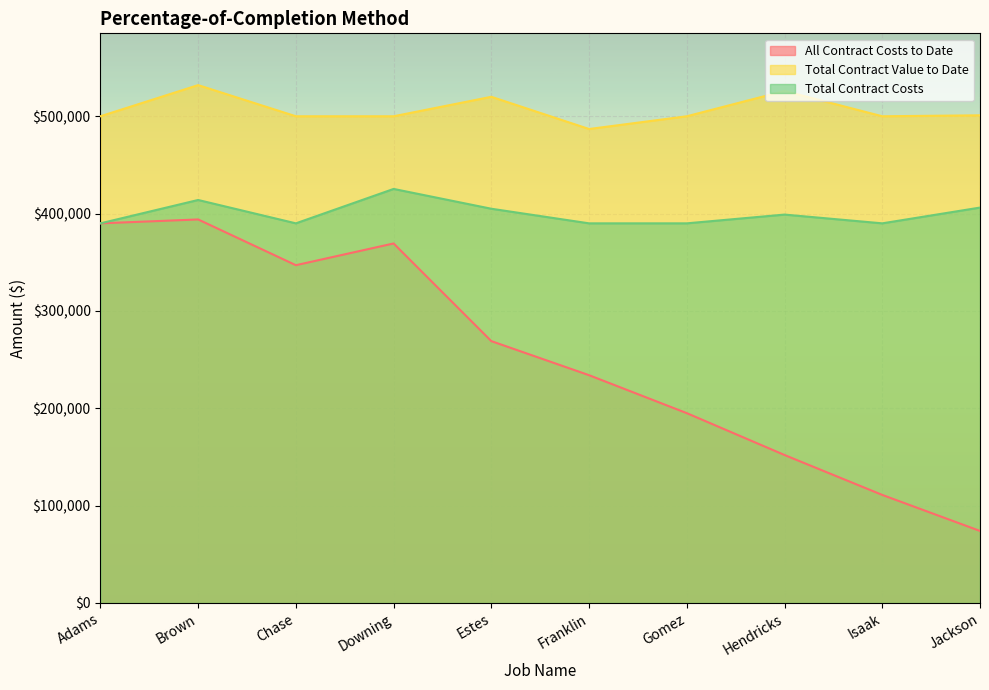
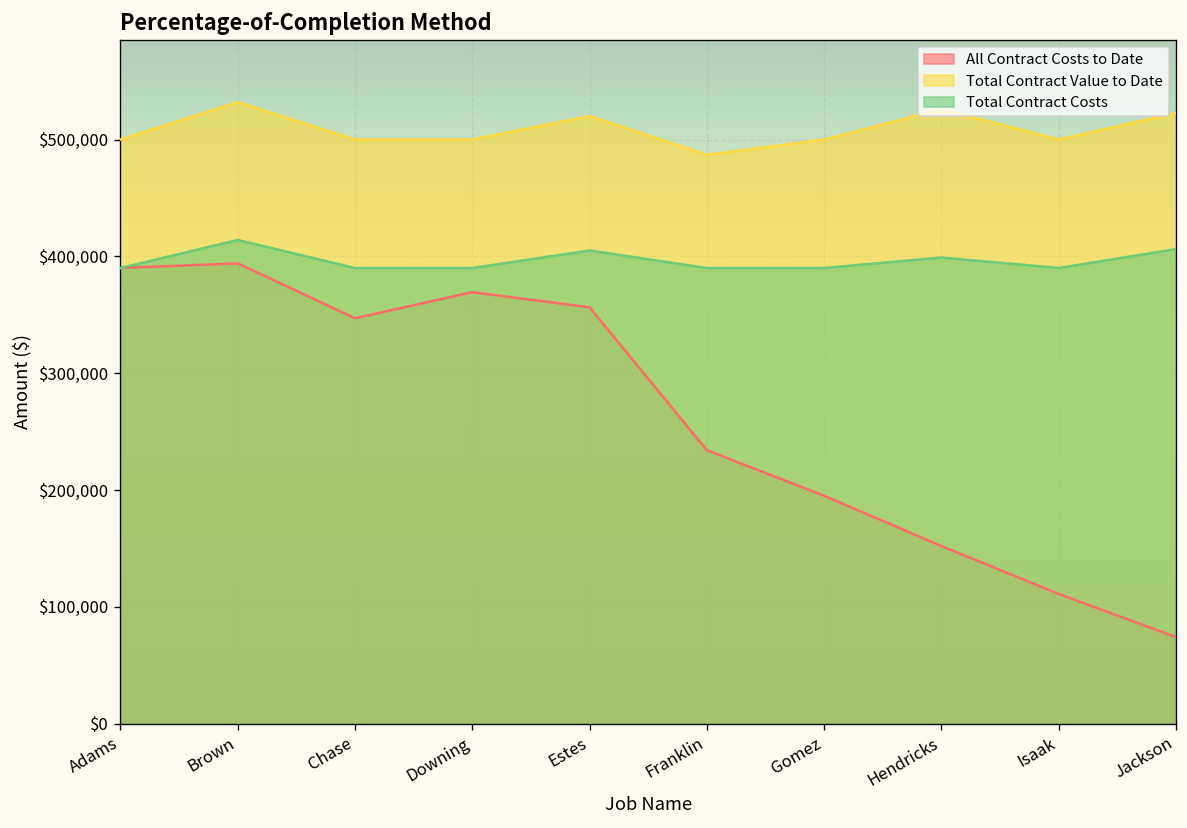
Total Contract Costs, Downing: $430,000 -> $390,000
All Contract Costs to Date, Estes: $270,000 -> $360,000
Total Contract Value to Date, Jackson: $500,000 -> $520,000
